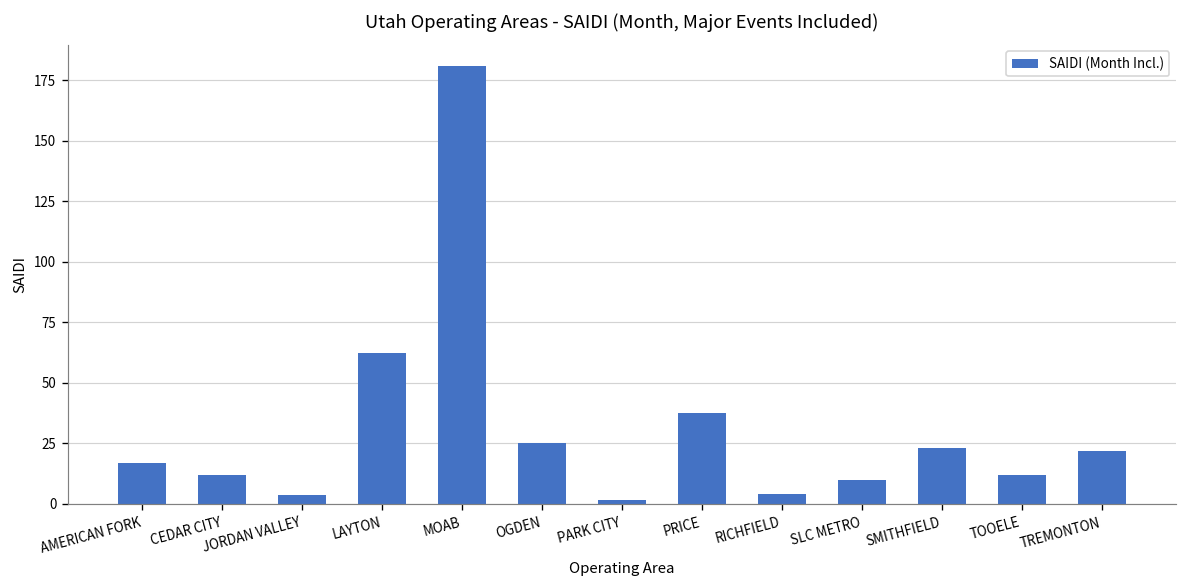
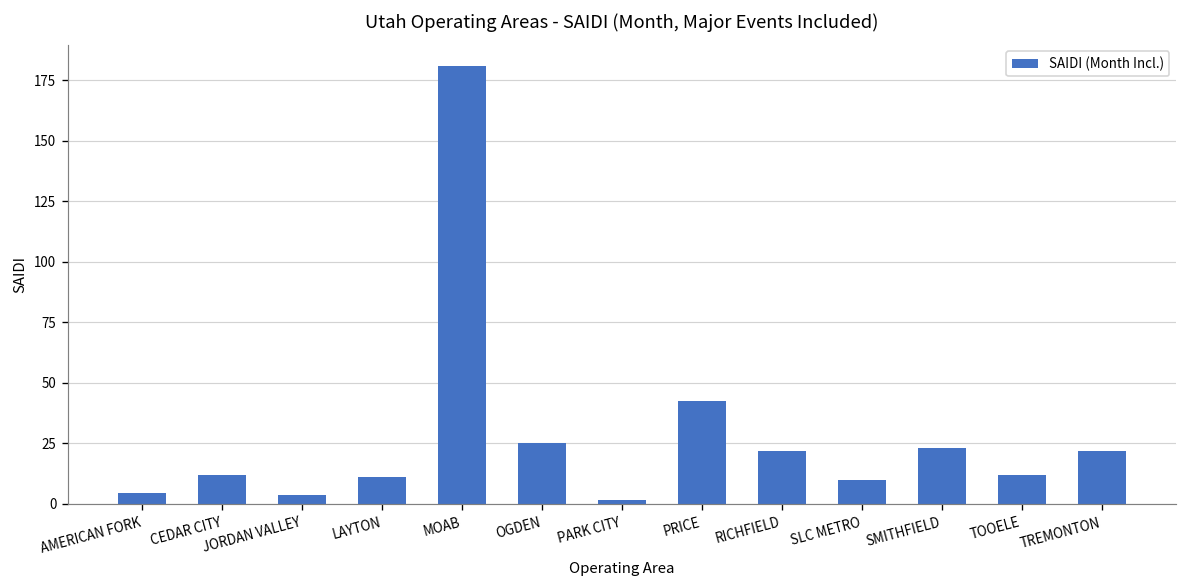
AMERICAN FORK: 17 -> 4
LAYTON: 62 -> 11
PRICE: 38 -> 43
RICHFIELD: 4 -> 22
